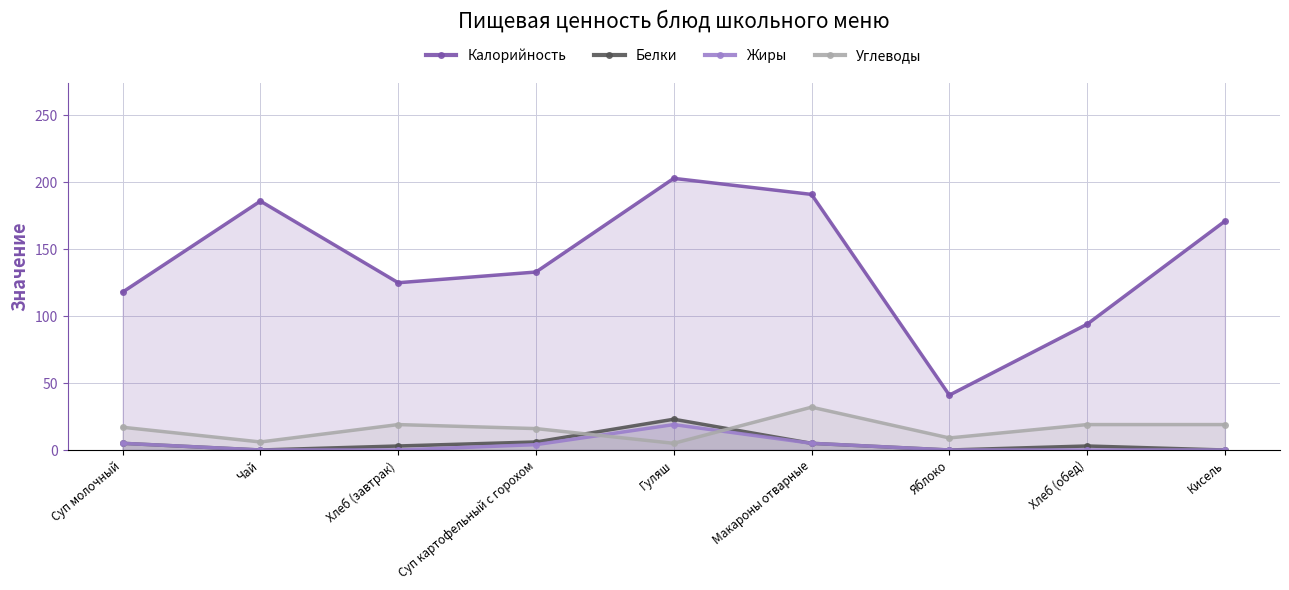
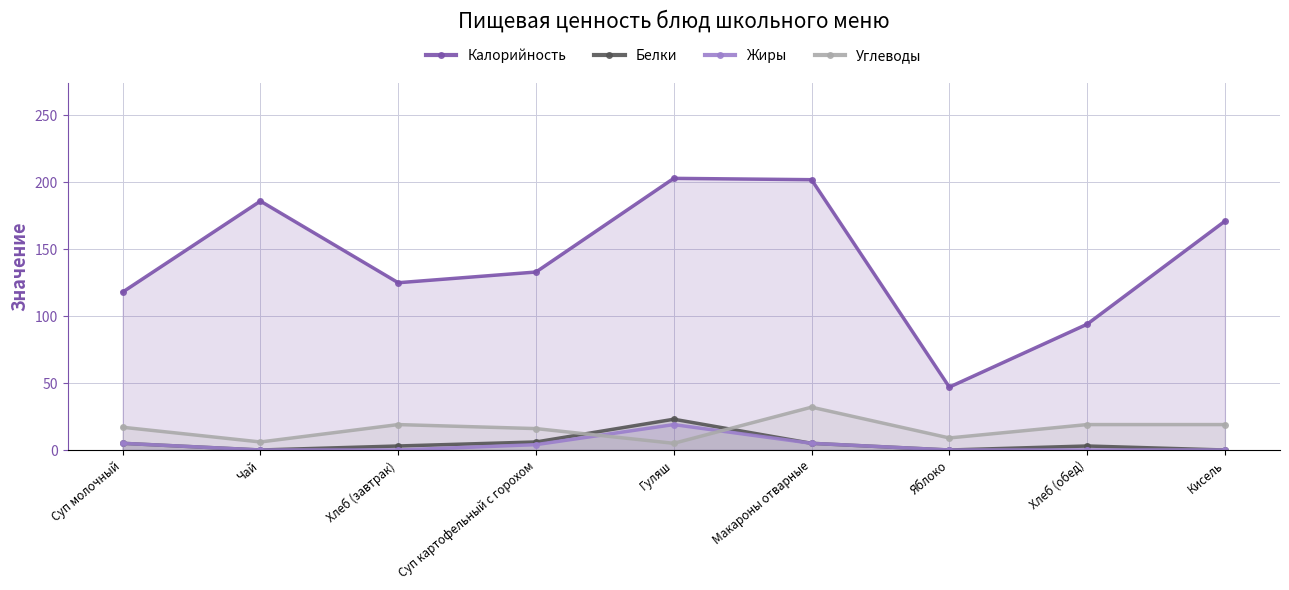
Калорийность, Макароны отварные: 191 -> 202
Калорийность, Яблоко: 41 -> 47
